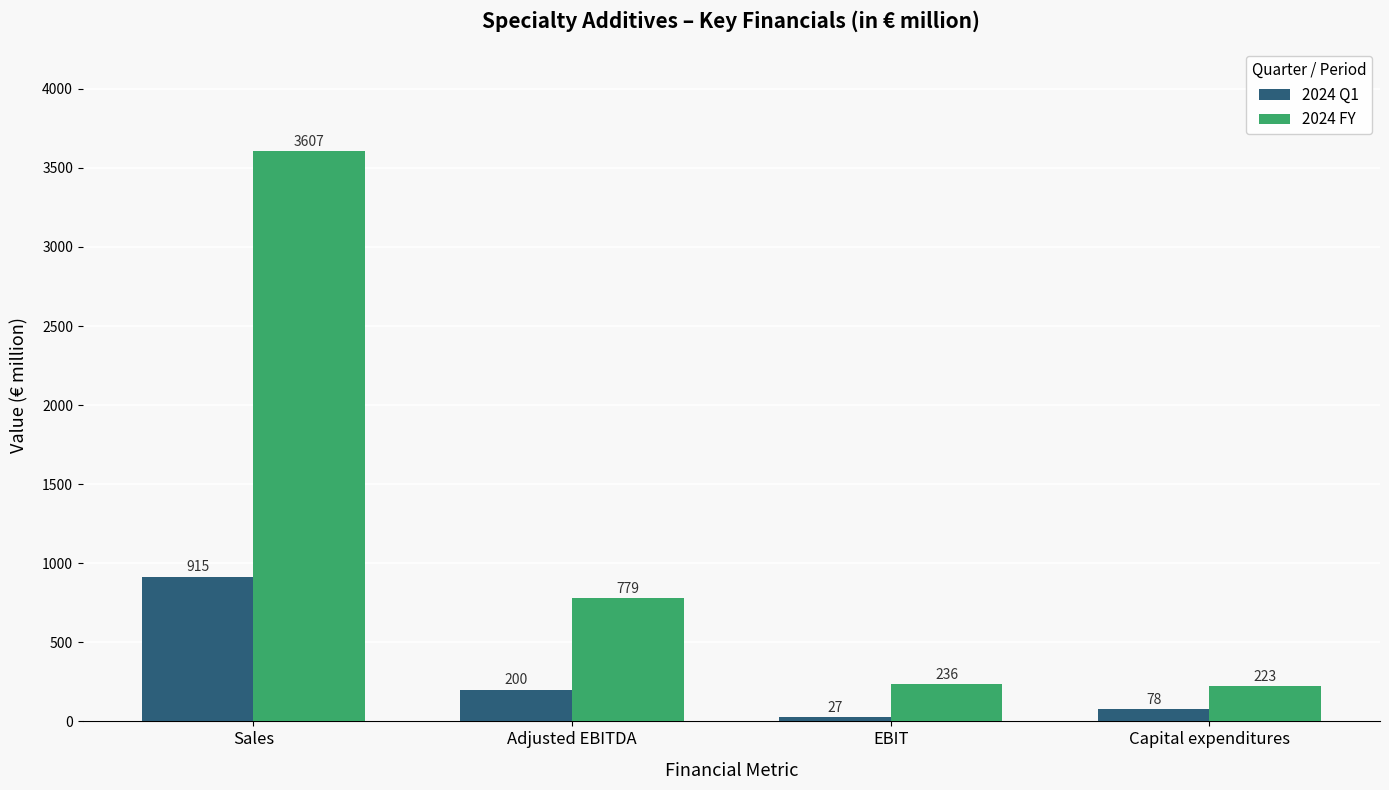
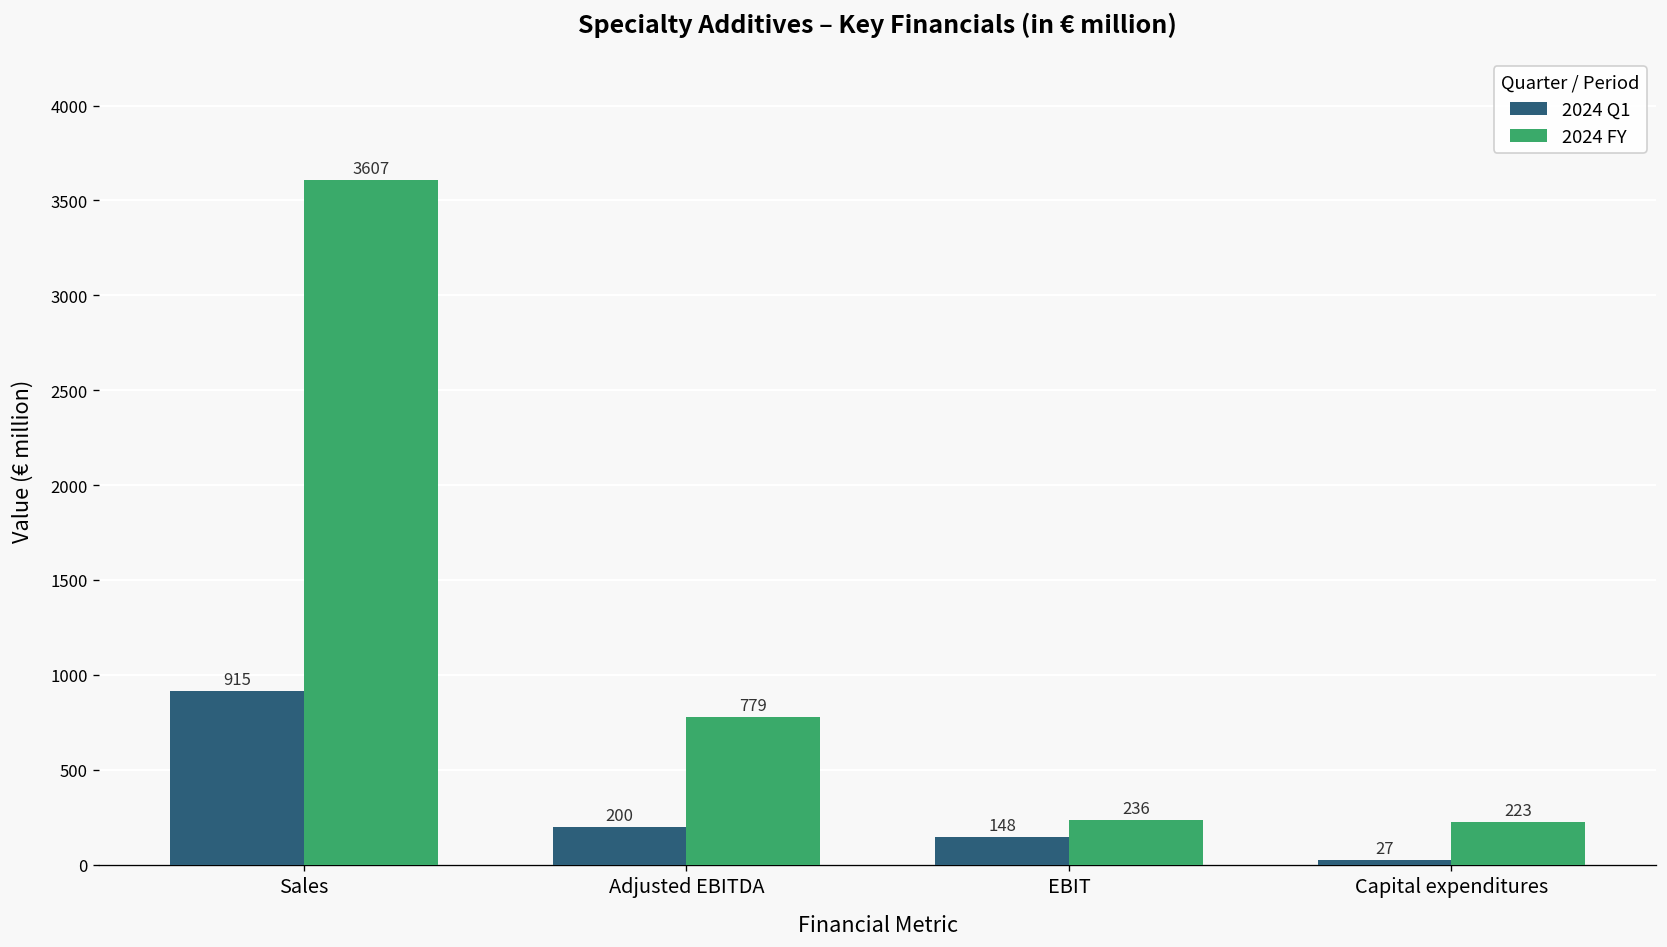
2024 Q1, EBIT: 27 -> 148
2024 Q1, Capital expenditures: 78 -> 27
